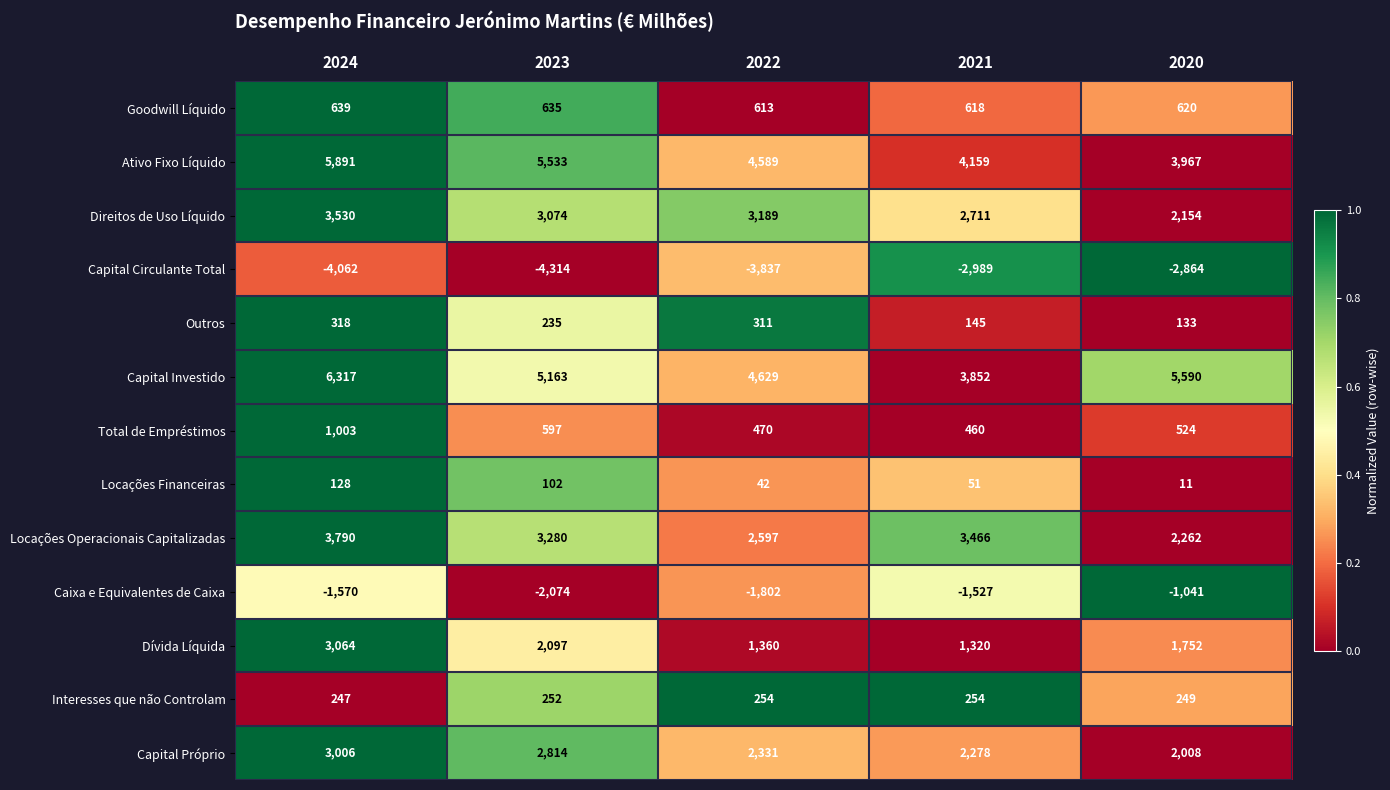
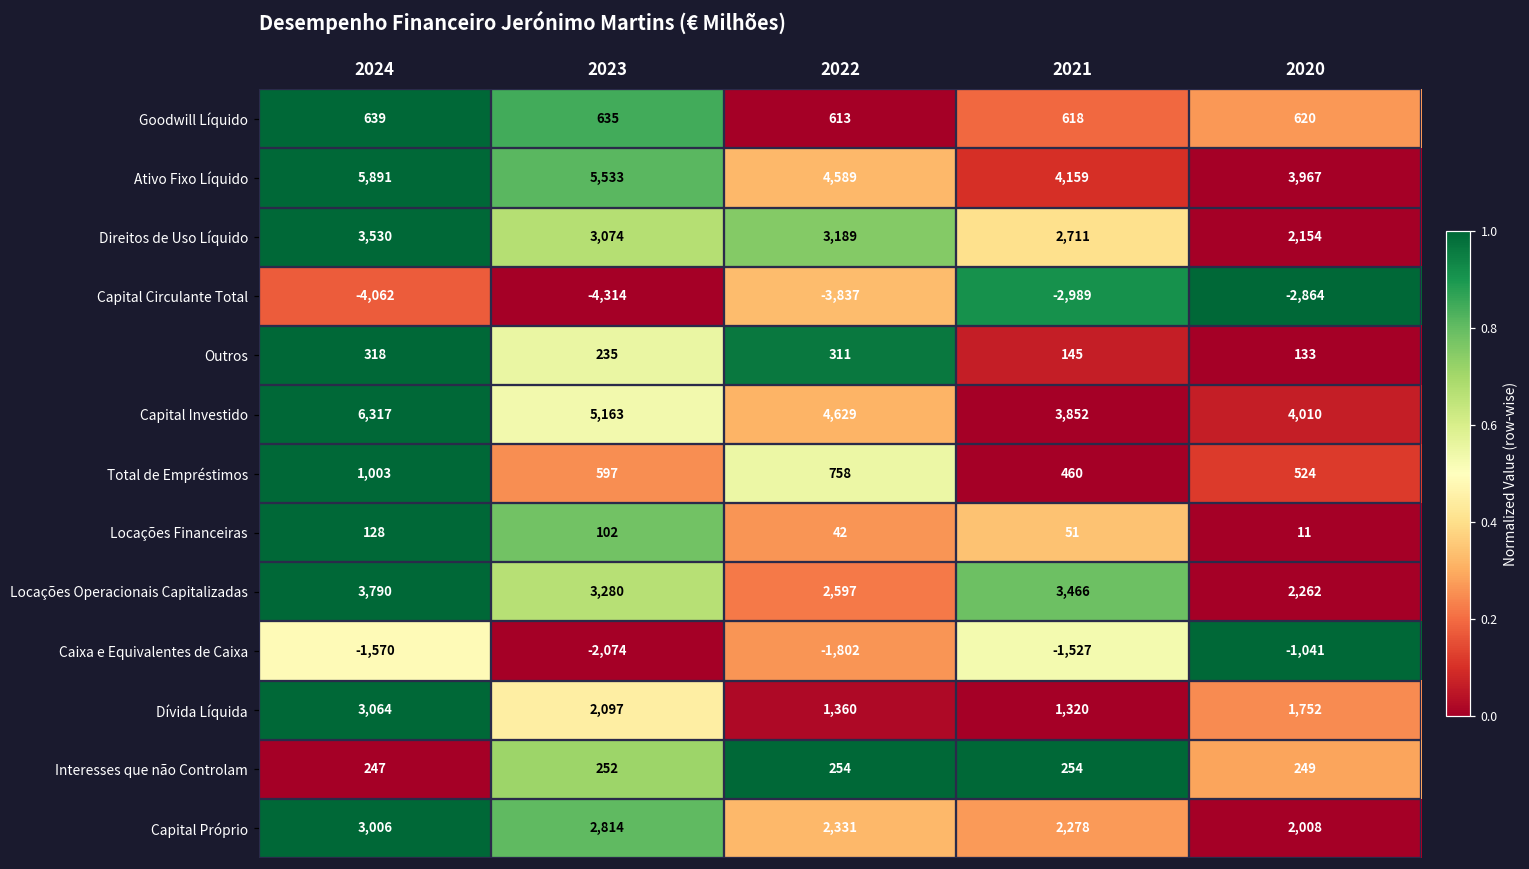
Capital Investido, 2020: 5,590 -> 4,010
Total de Empréstimos, 2022: 470 -> 758
